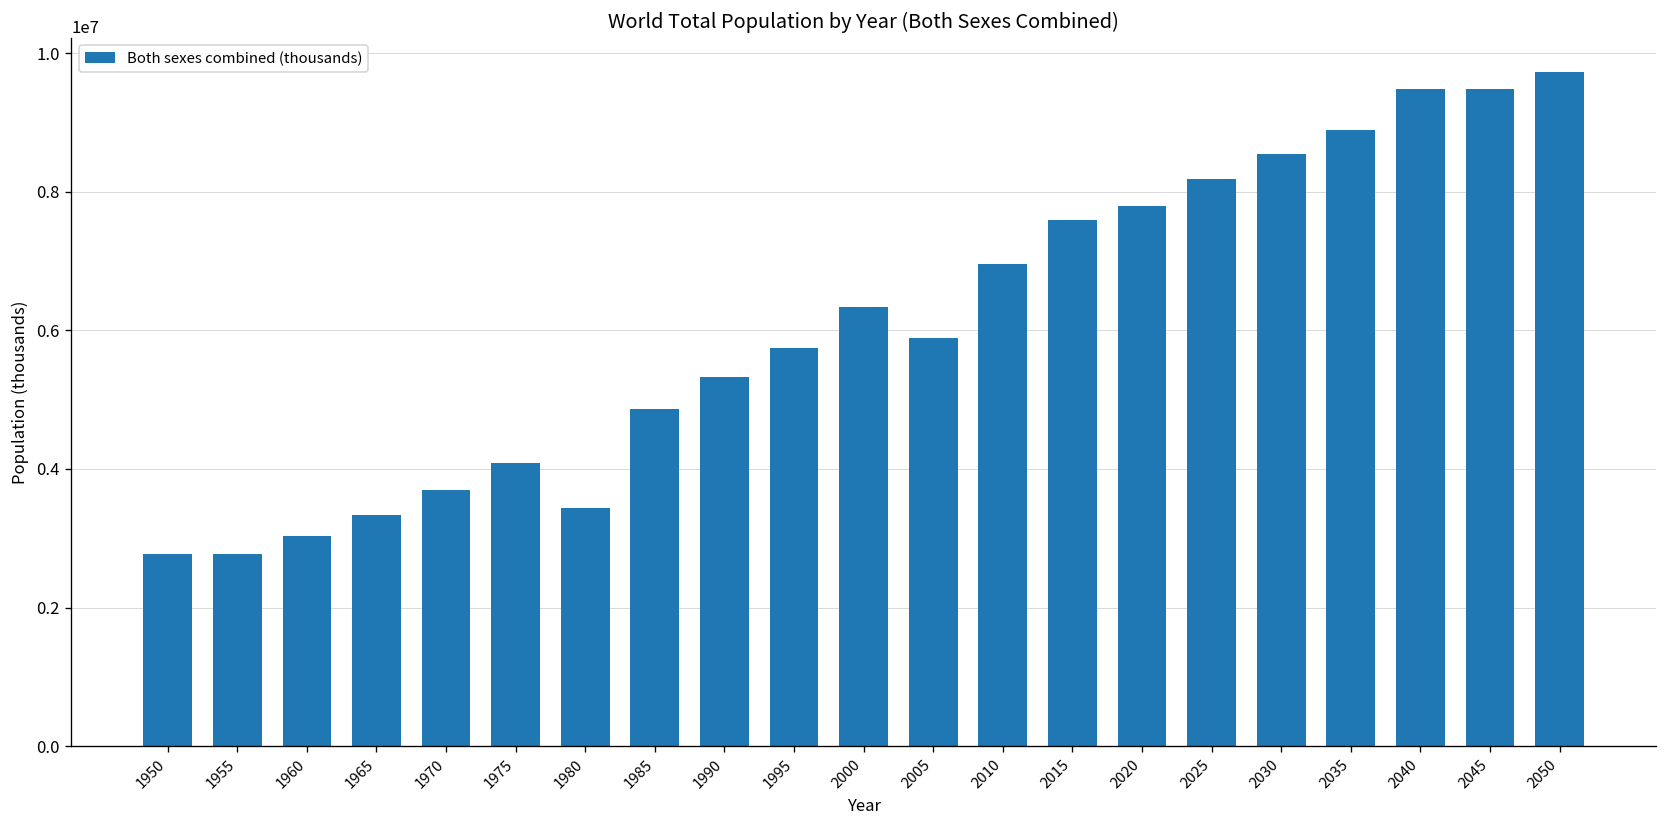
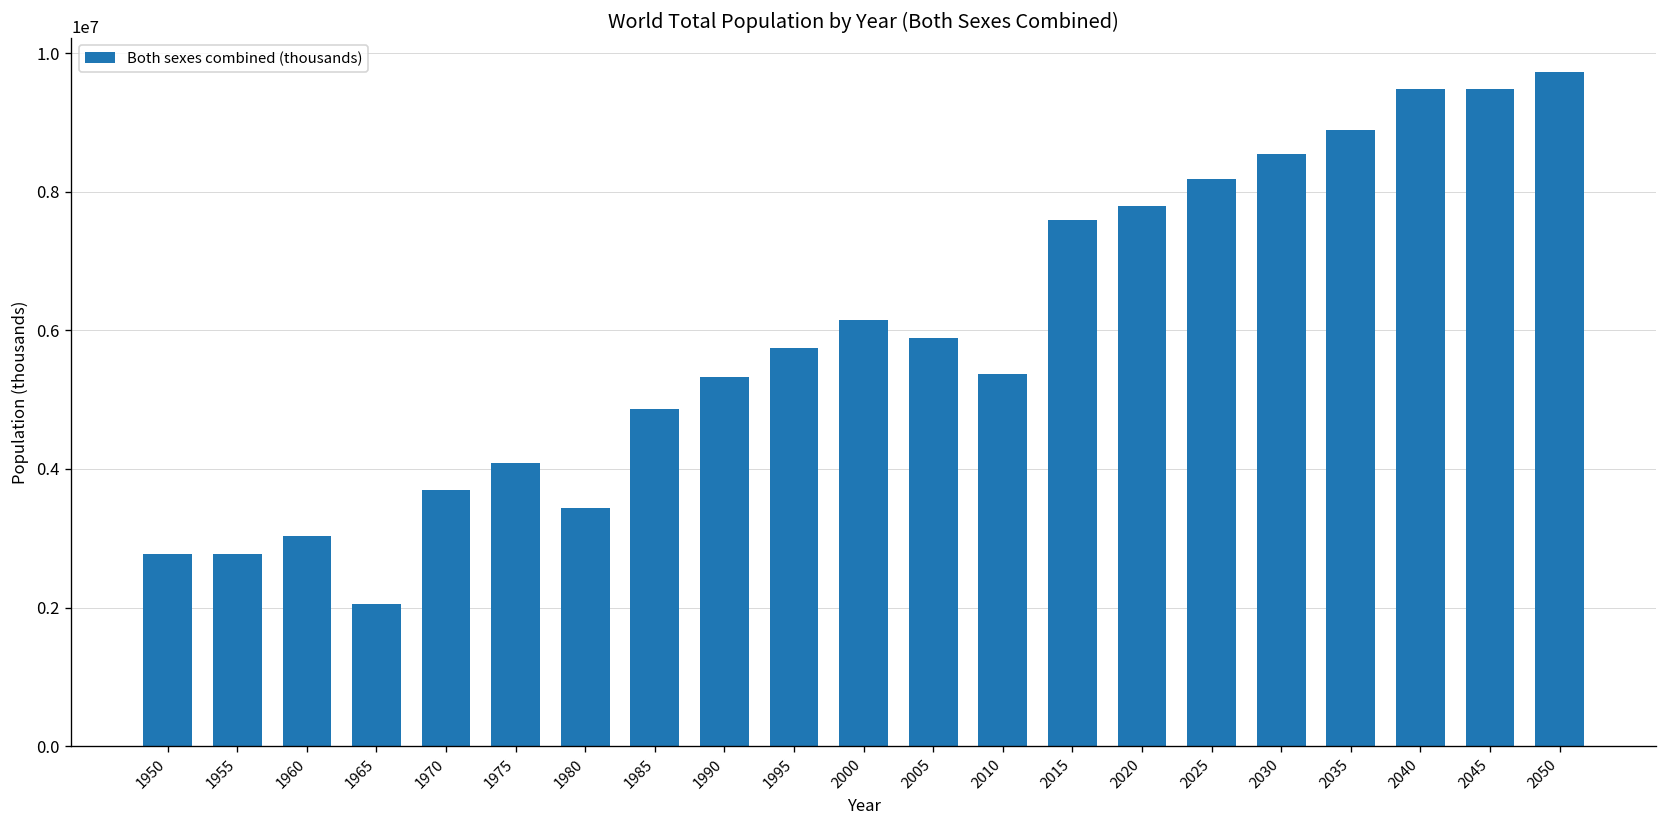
1965: 3300000 -> 2000000
2000: 6300000 -> 6100000
2010: 7000000 -> 5400000
